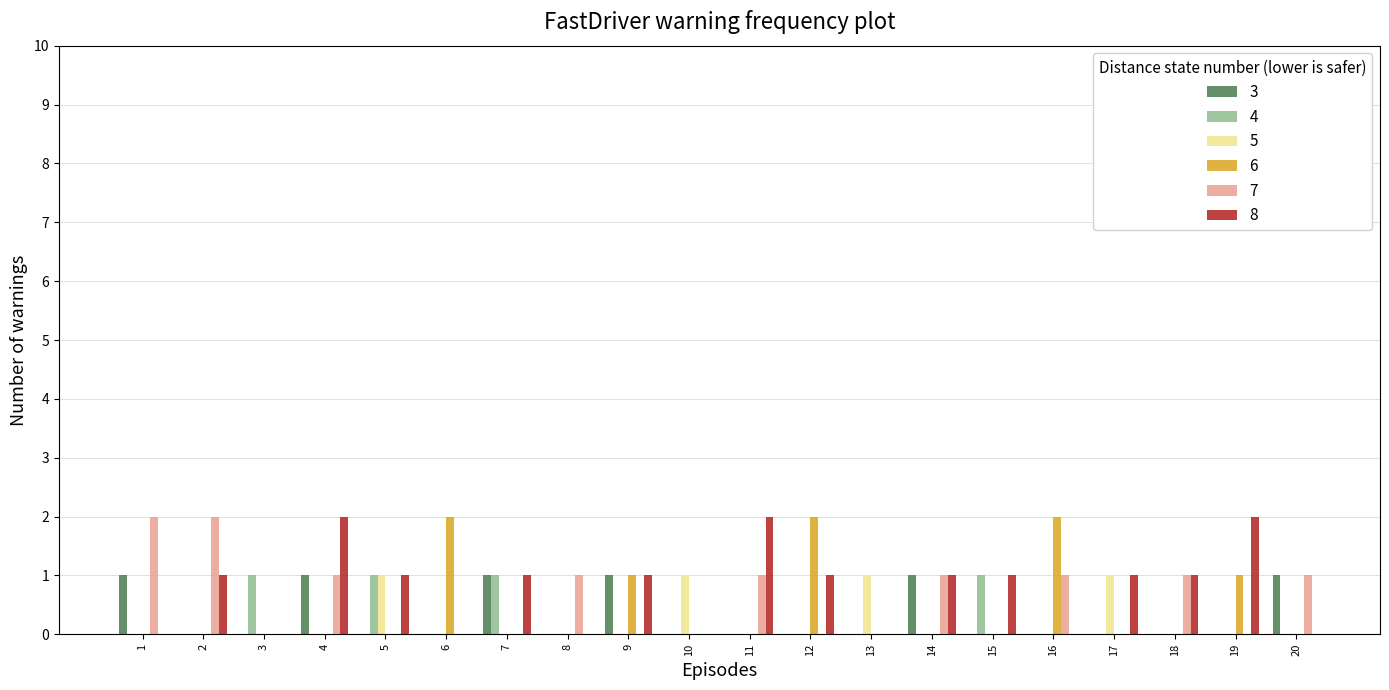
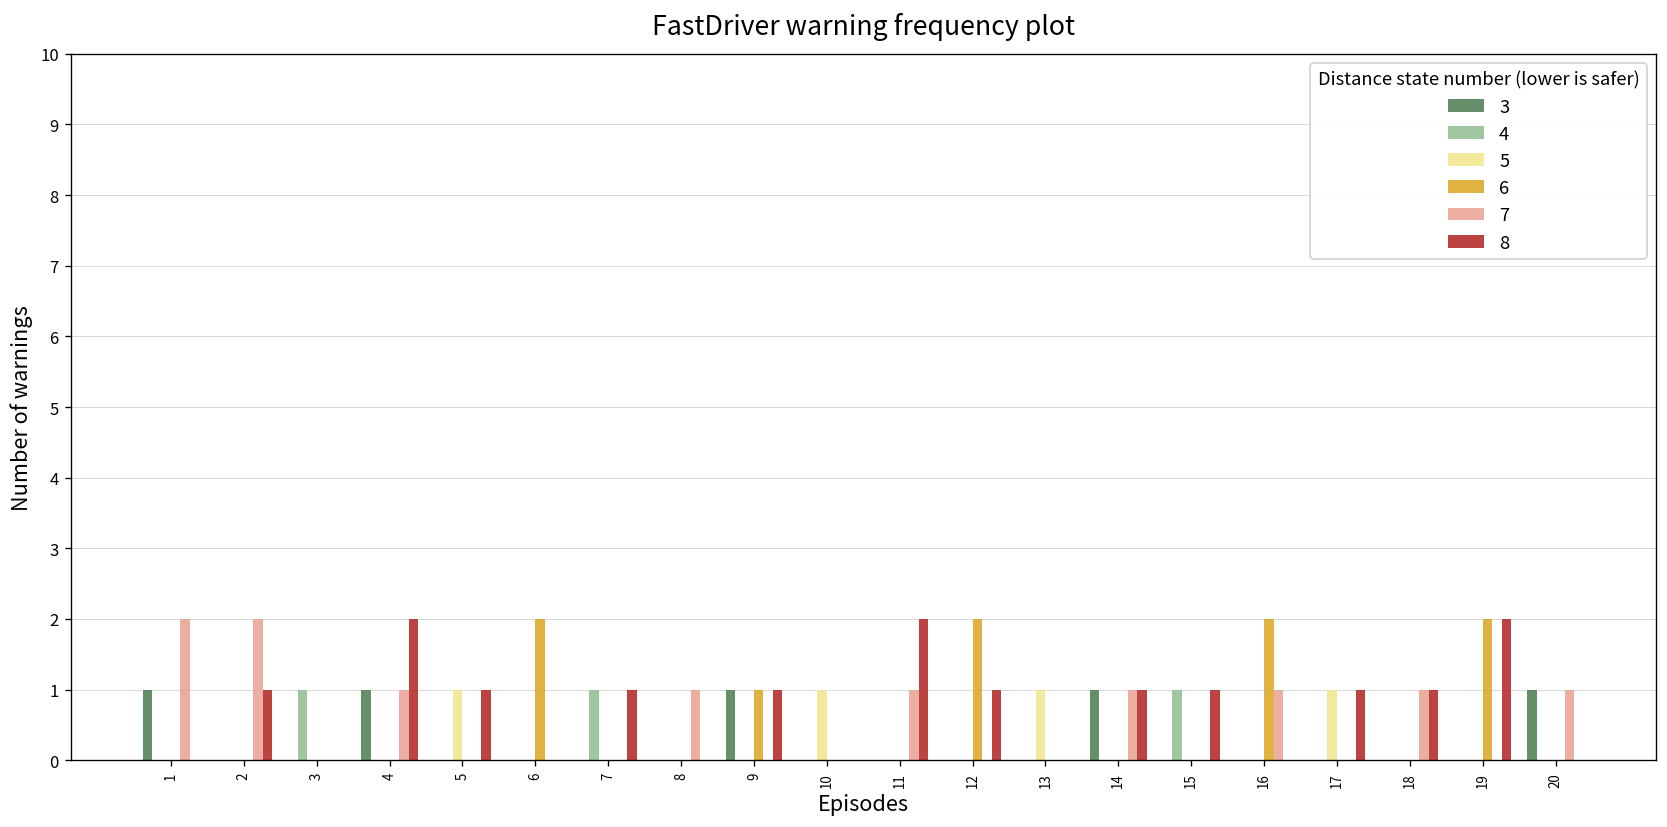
4, 5: 1 -> 0
3, 7: 1 -> 0
6, 19: 1 -> 2
